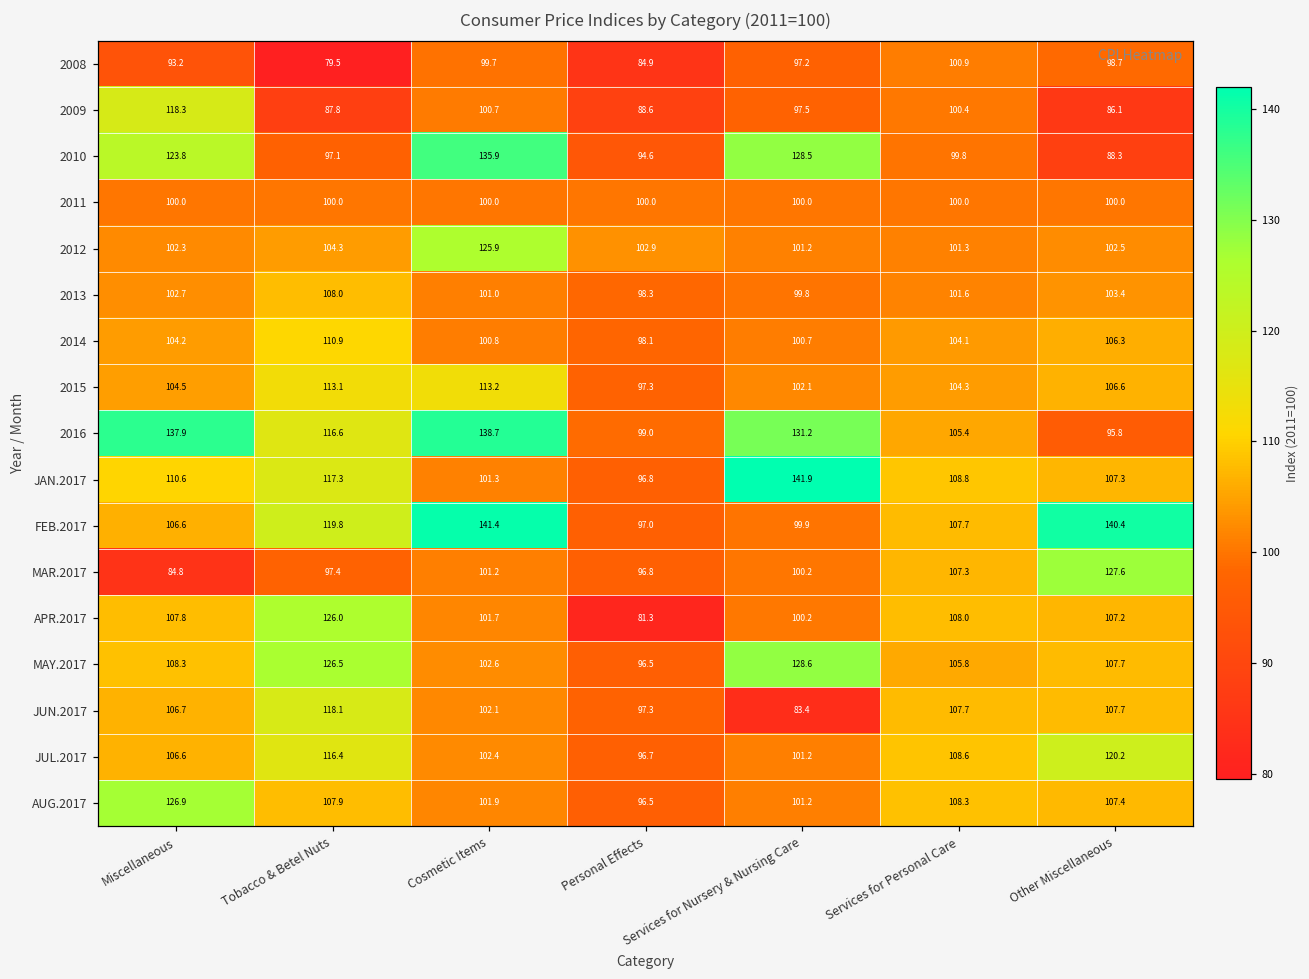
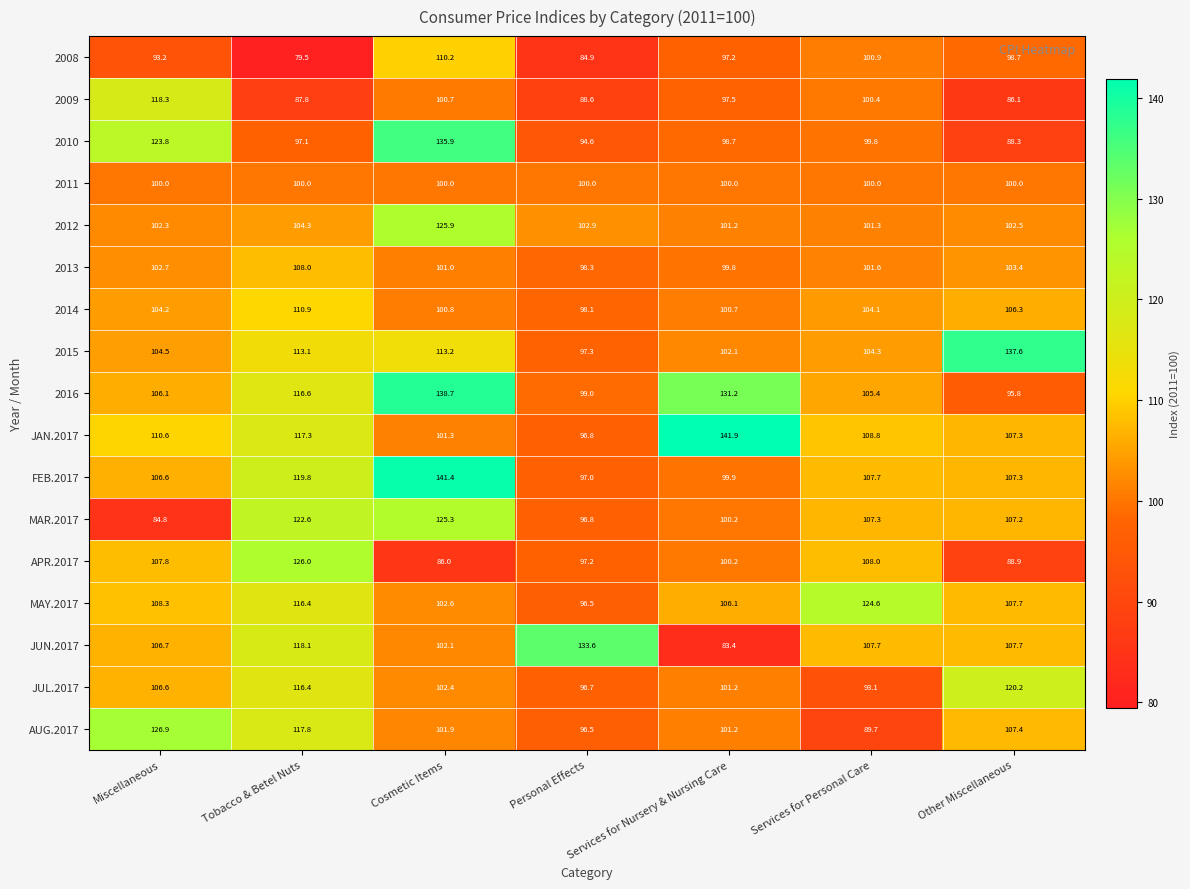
2008, Cosmetic Items: 99.7 -> 110.2
2010, Services for Nursery & Nursing Care: 128.5 -> 98.7
2015, Other Miscellaneous: 106.6 -> 137.6
2016, Miscellaneous: 137.9 -> 106.1
FEB.2017, Other Miscellaneous: 140.4 -> 107.3
MAR.2017, Tobacco & Betel Nuts: 97.4 -> 122.6
MAR.2017, Cosmetic Items: 101.2 -> 125.3
MAR.2017, Other Miscellaneous: 127.6 -> 107.2
APR.2017, Cosmetic Items: 101.7 -> 86.0
APR.2017, Personal Effects: 81.3 -> 97.2
APR.2017, Other Miscellaneous: 107.2 -> 88.9
MAY.2017, Tobacco & Betel Nuts: 126.5 -> 116.4
MAY.2017, Services for Nursery & Nursing Care: 128.6 -> 106.1
MAY.2017, Services for Personal Care: 105.8 -> 124.6
JUN.2017, Personal Effects: 97.3 -> 133.6
JUL.2017, Services for Personal Care: 108.6 -> 93.1
AUG.2017, Tobacco & Betel Nuts: 107.9 -> 117.8
AUG.2017, Services for Personal Care: 108.3 -> 89.7
